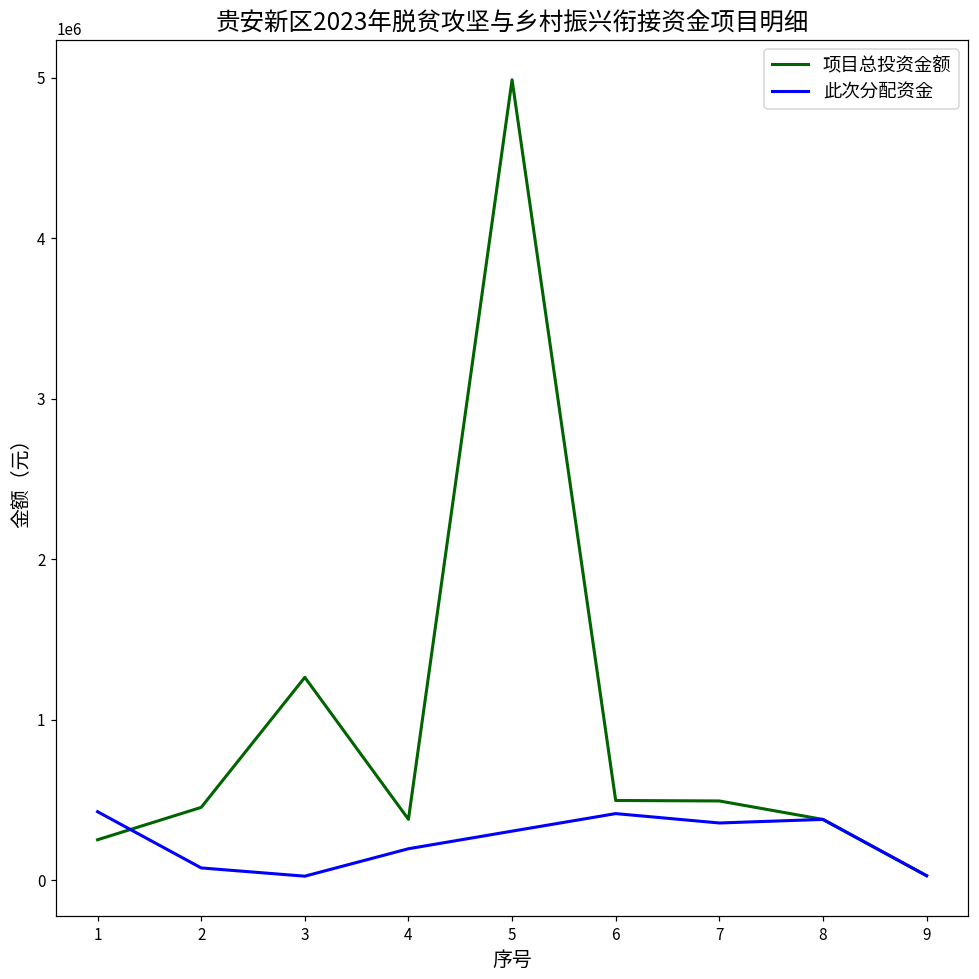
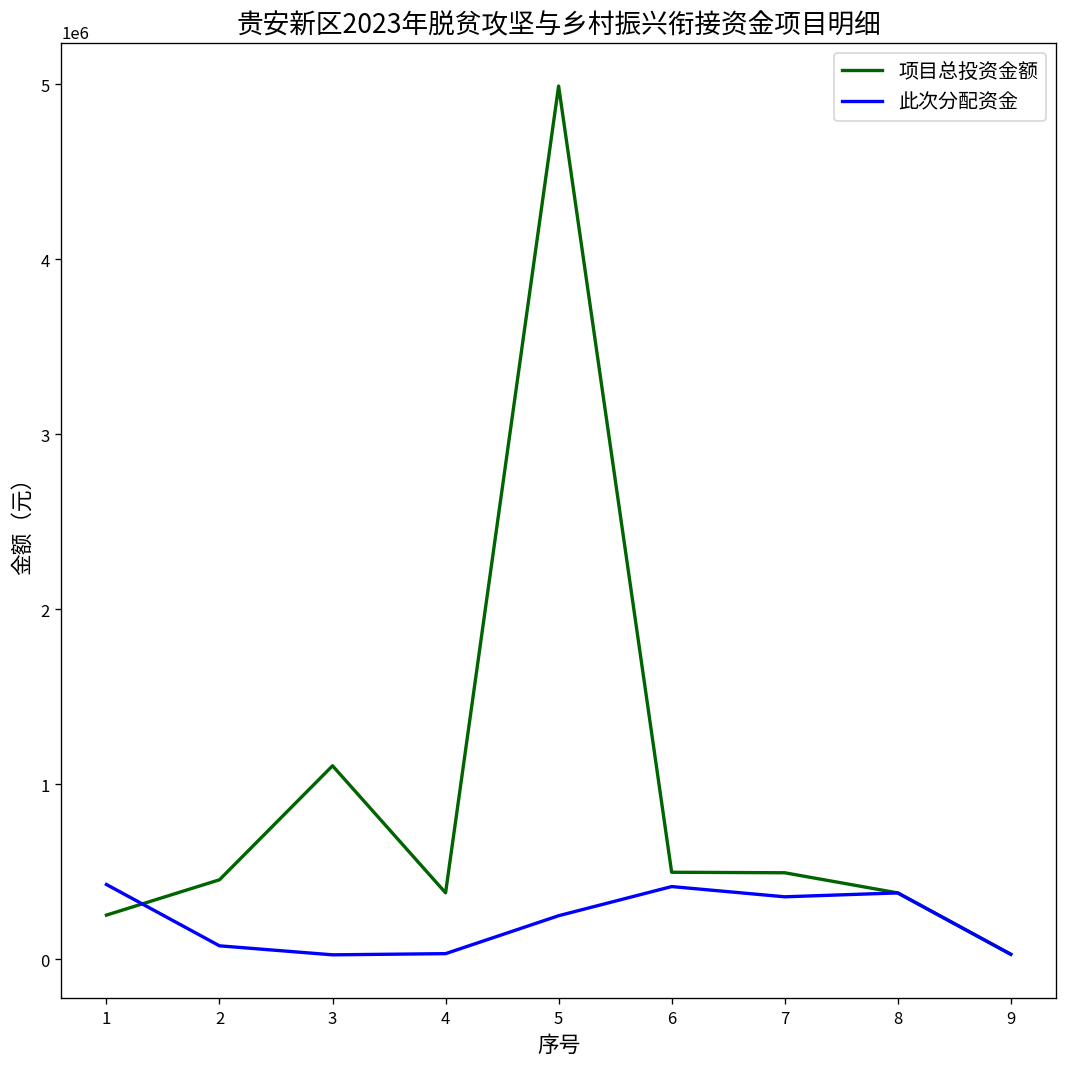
项目总投资金额, 3: 1270000 -> 1110000
此次分配资金, 4: 200000 -> 30000
此次分配资金, 5: 310000 -> 250000
